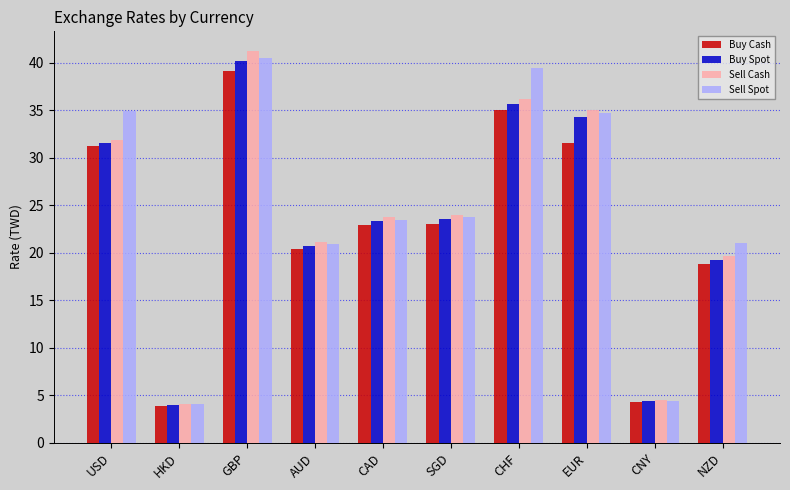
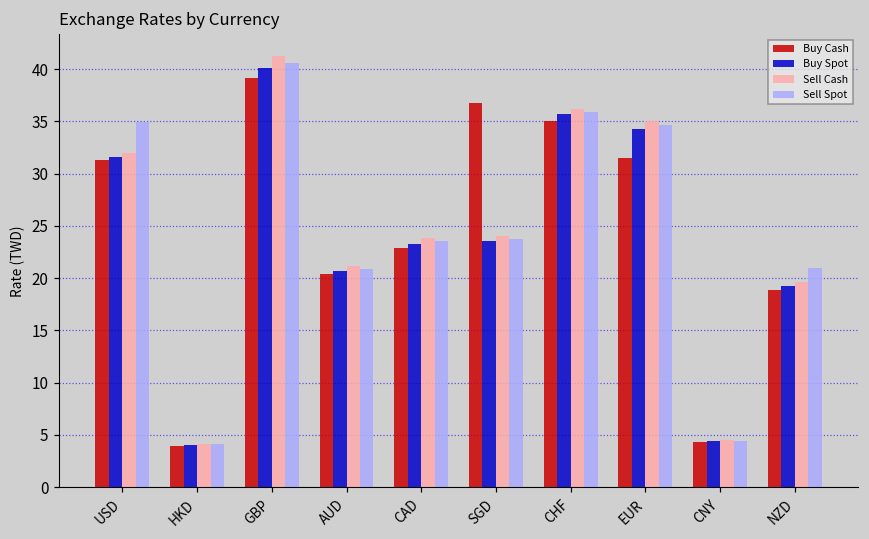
Buy Cash, SGD: 23 -> 37
Sell Spot, CHF: 40 -> 36
